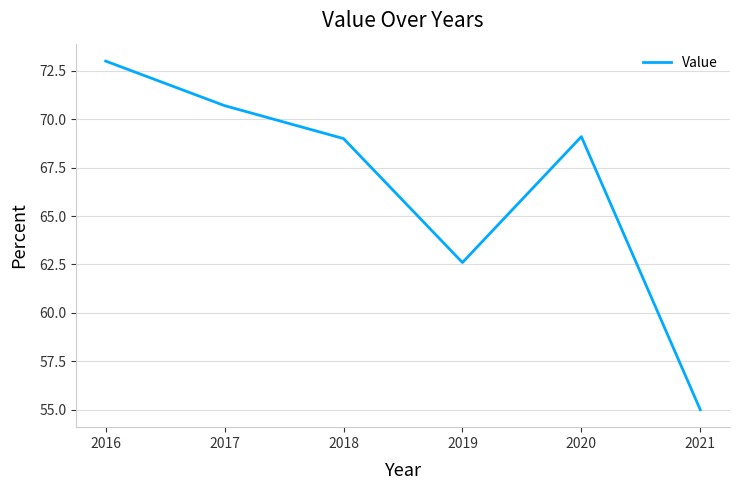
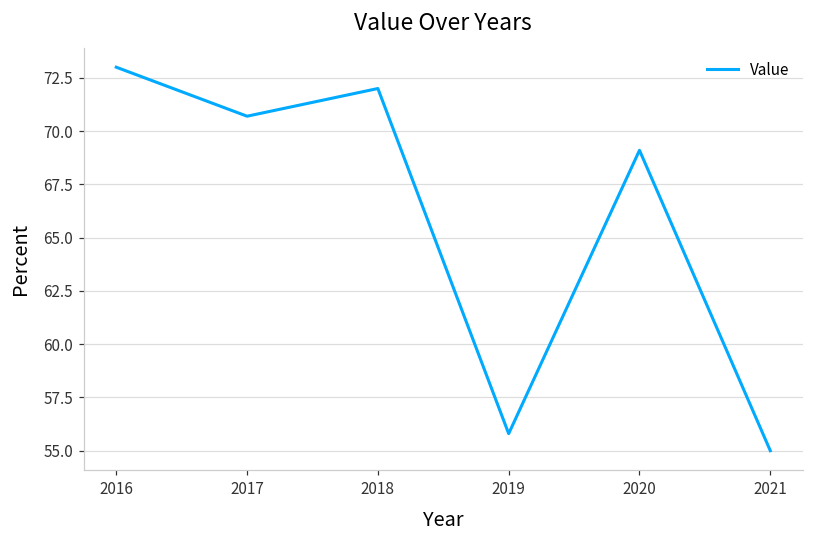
2018: 69 -> 72
2019: 62.6 -> 55.8
